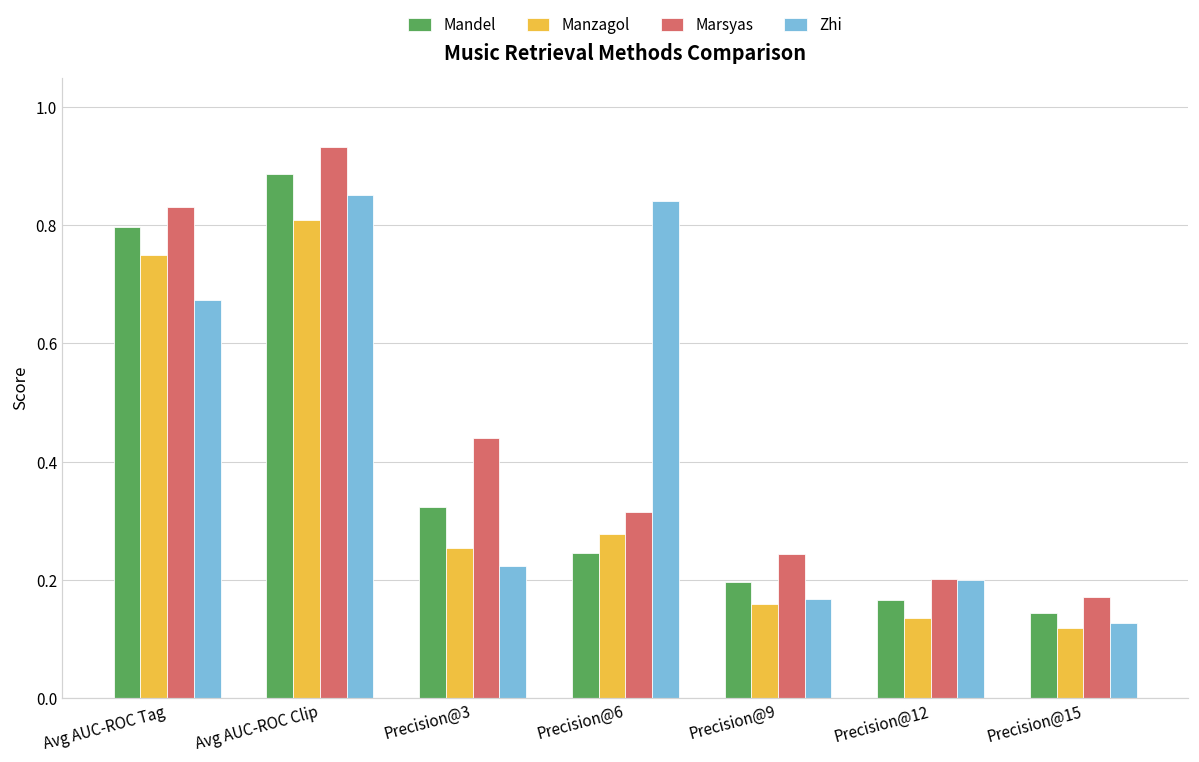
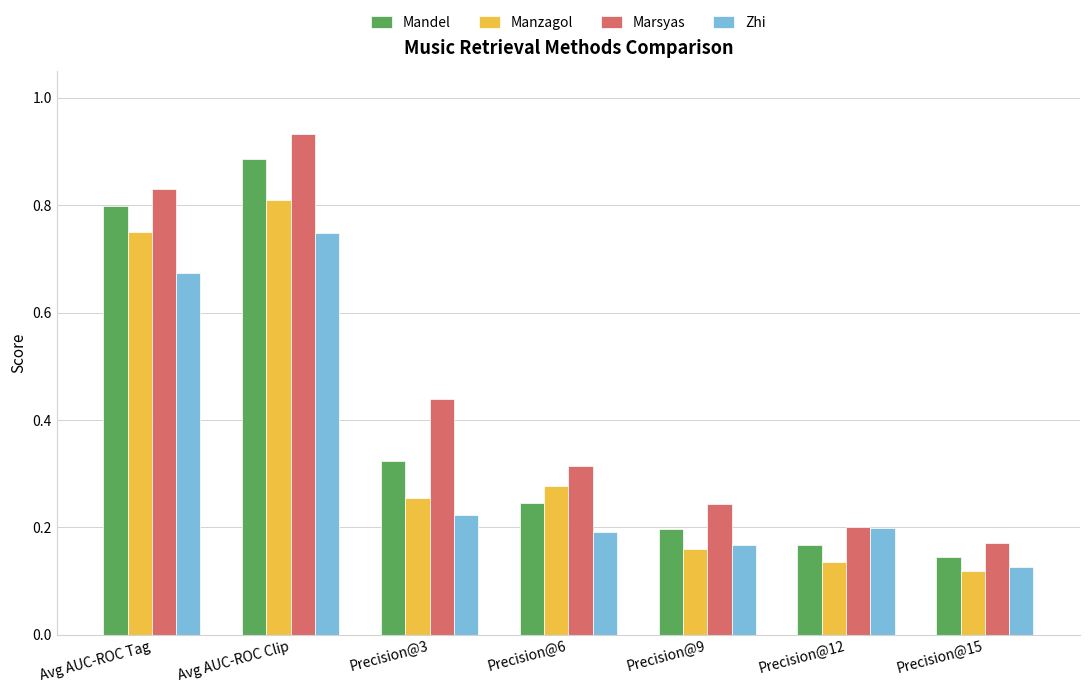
Zhi, Avg AUC-ROC Clip: 0.85 -> 0.75
Zhi, Precision@6: 0.84 -> 0.19
